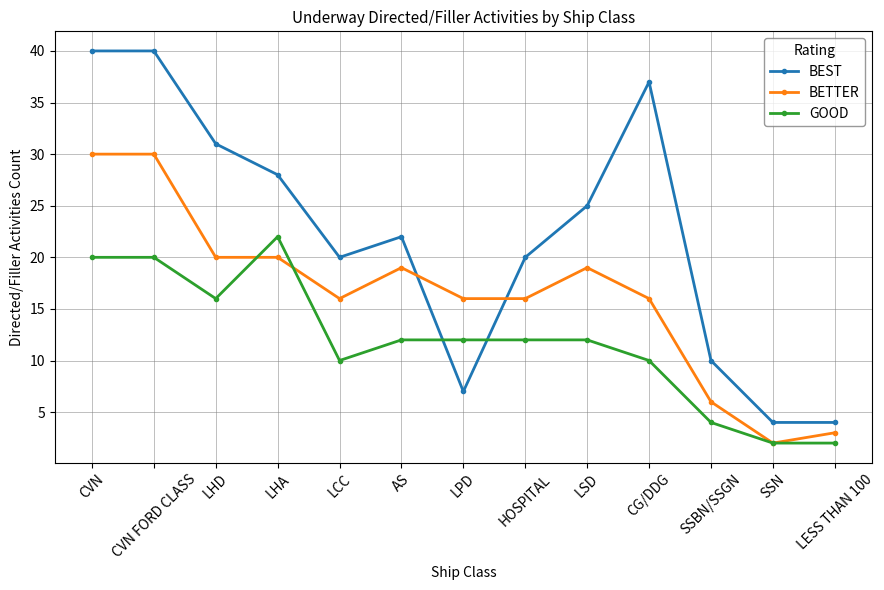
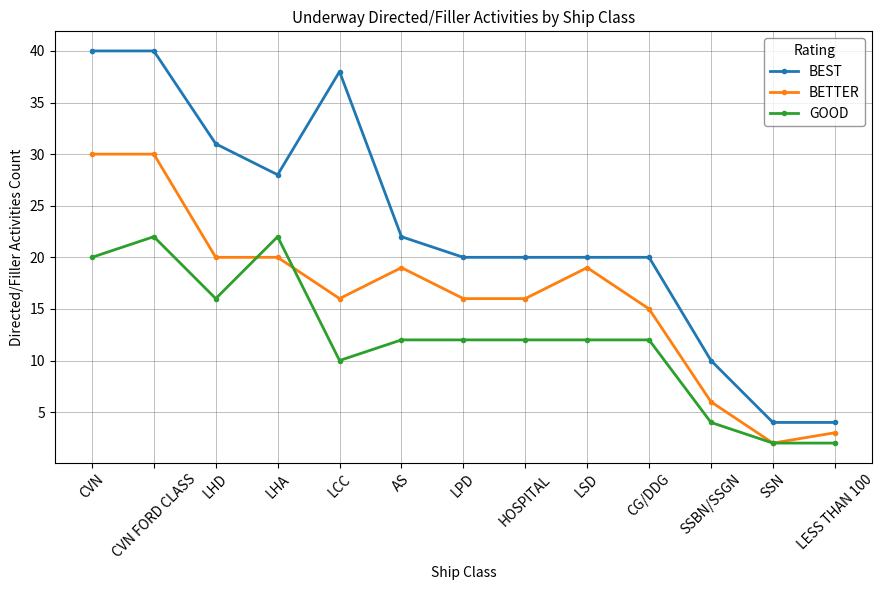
GOOD, CVN FORD CLASS: 20 -> 22
BEST, LCC: 20 -> 38
BEST, LPD: 7 -> 20
BEST, LSD: 25 -> 20
BEST, CG/DDG: 37 -> 20
BETTER, CG/DDG: 16 -> 15
GOOD, CG/DDG: 10 -> 12
